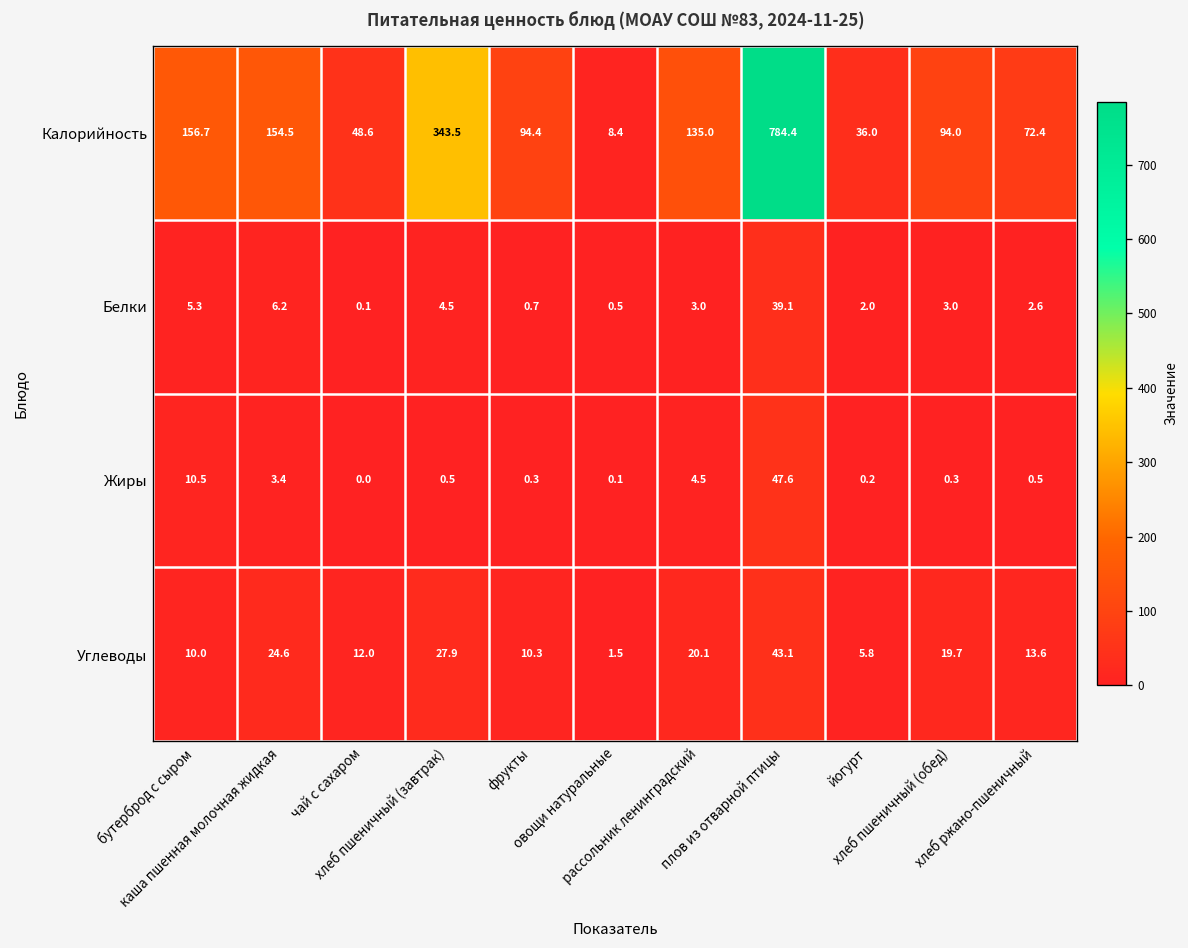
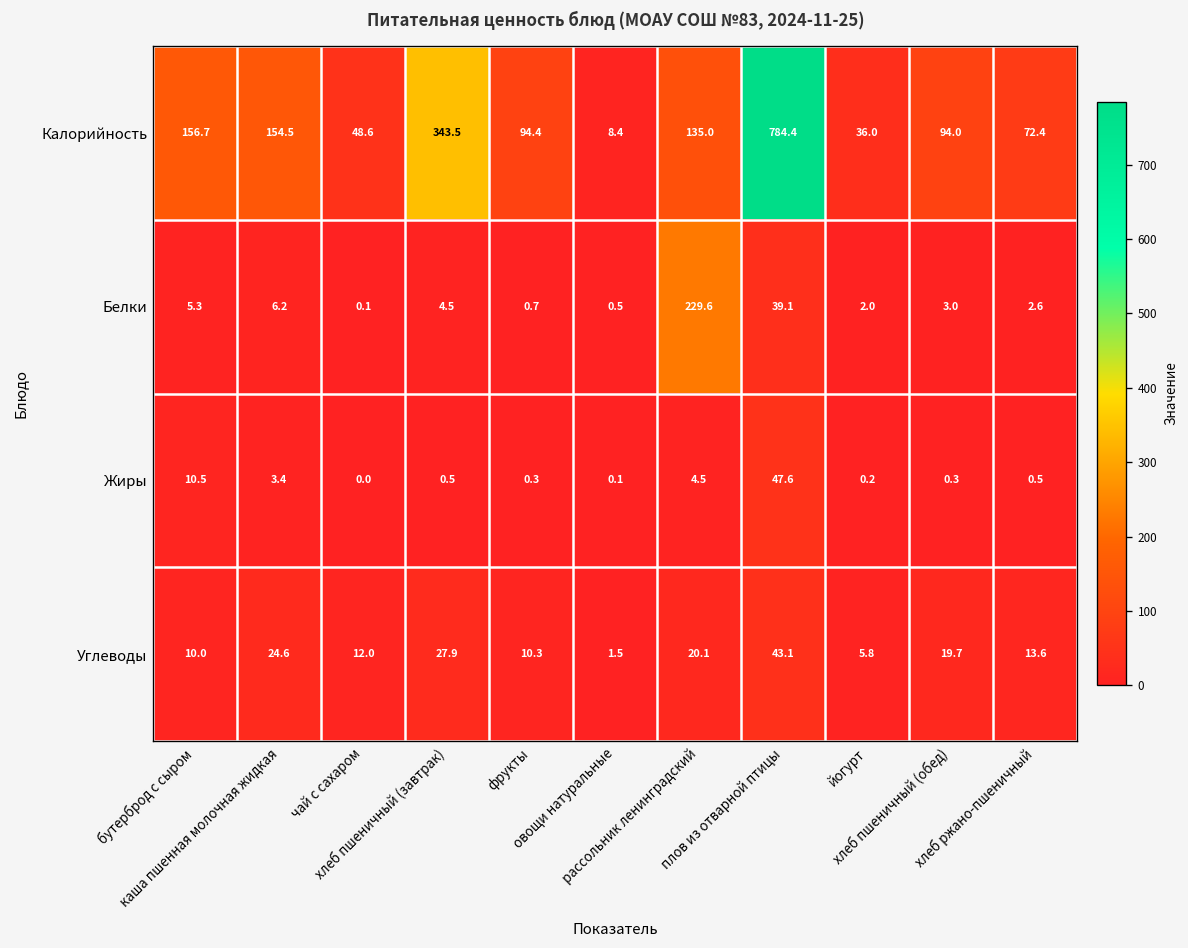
Белки, рассольник ленинградский: 3.0 -> 229.6
